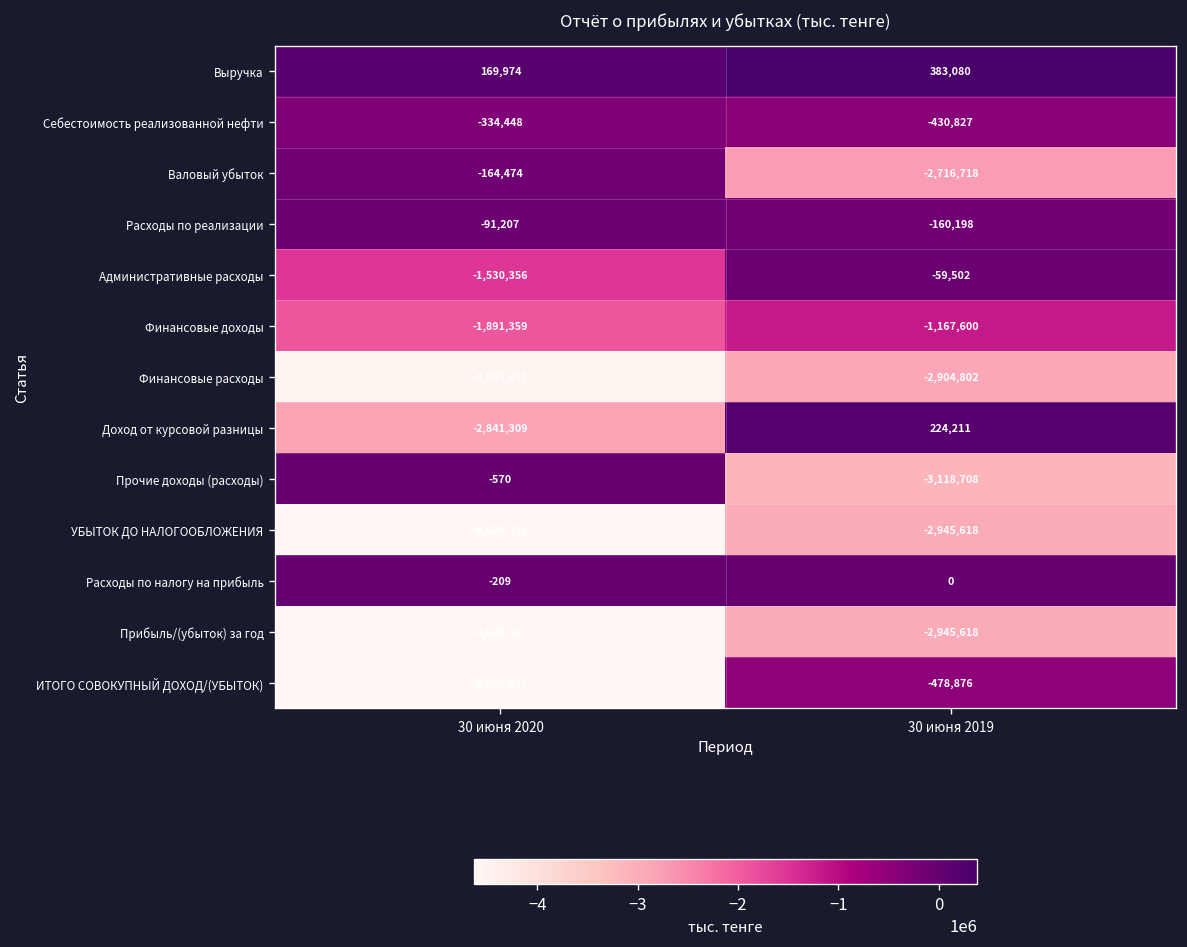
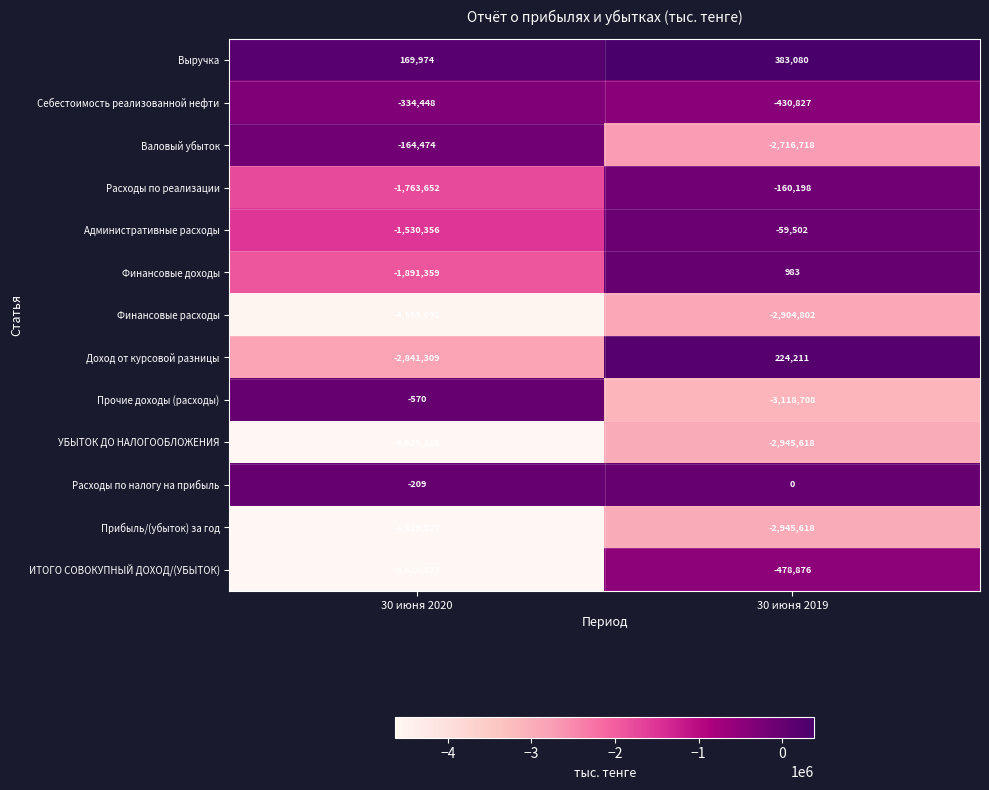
Расходы по реализации, 30 июня 2020: -91,207 -> -1,763,652
Финансовые доходы, 30 июня 2019: -1,167,600 -> 983
